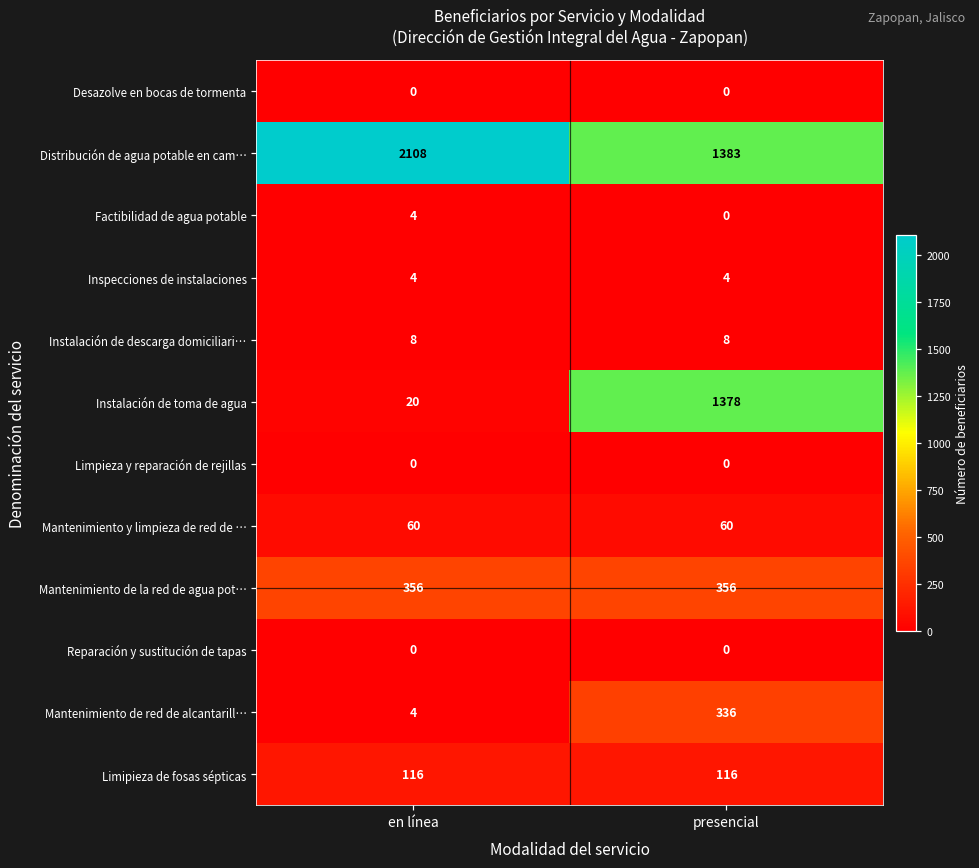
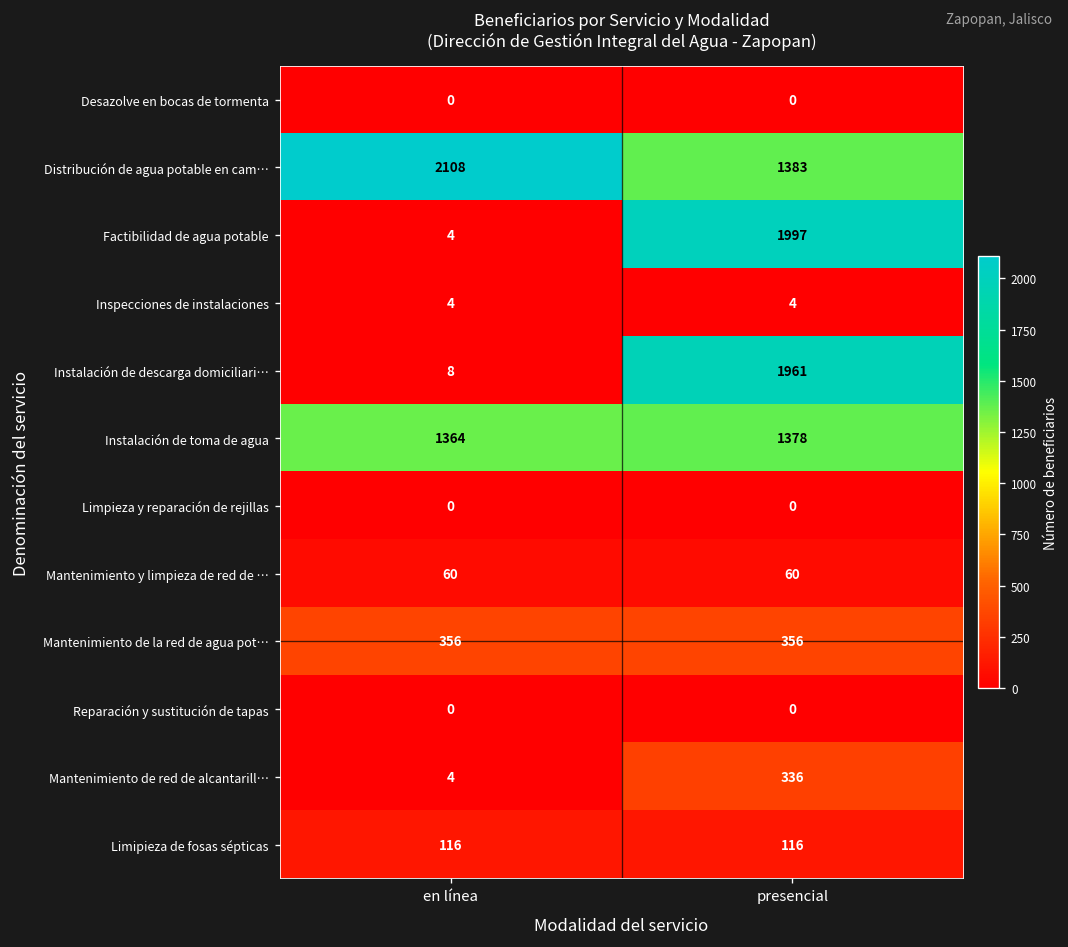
Factibilidad de agua potable, presencial: 0 -> 1997
Instalación de descarga domiciliari…, presencial: 8 -> 1961
Instalación de toma de agua, en línea: 20 -> 1364
